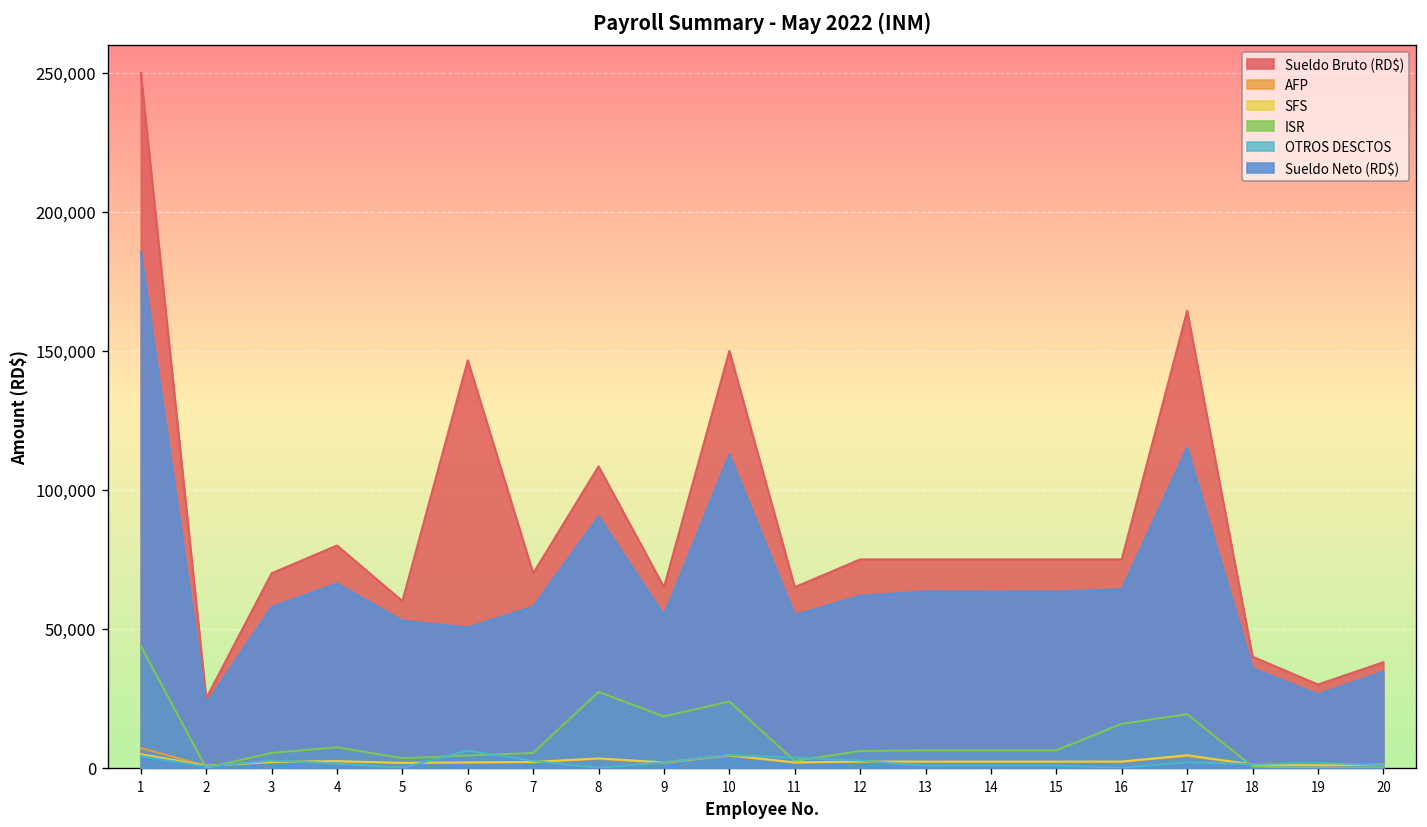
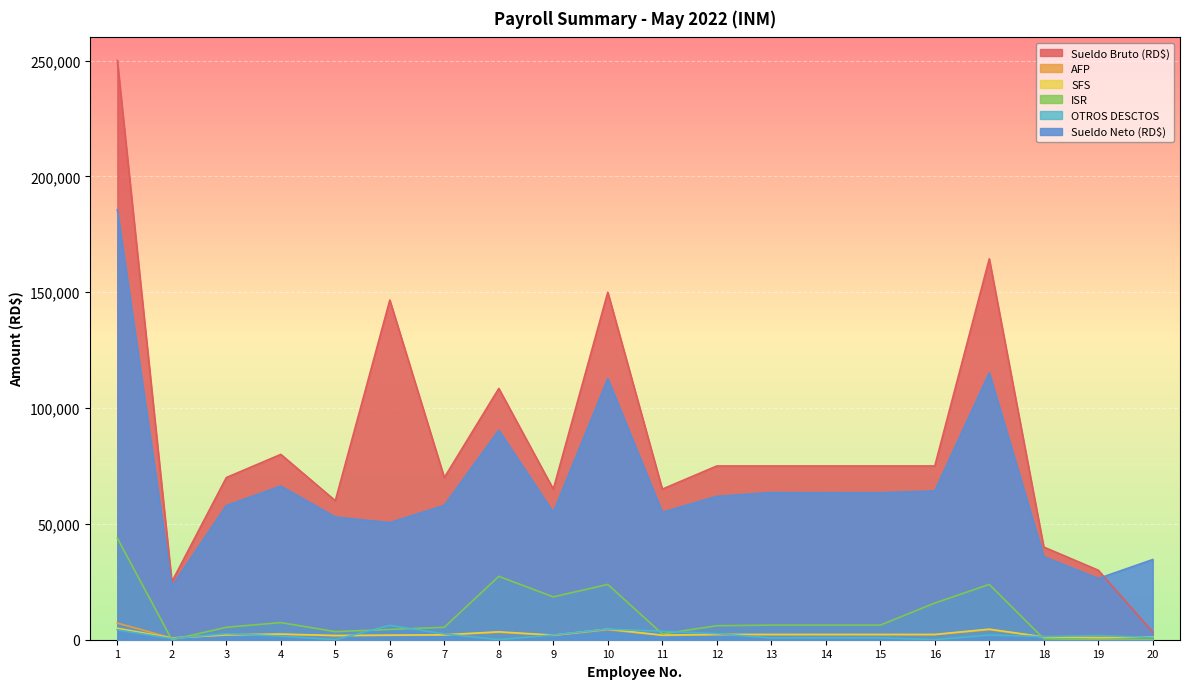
ISR, 17: 19,000 -> 24,000
Sueldo Bruto (RD$), 20: 38,000 -> 3,000
